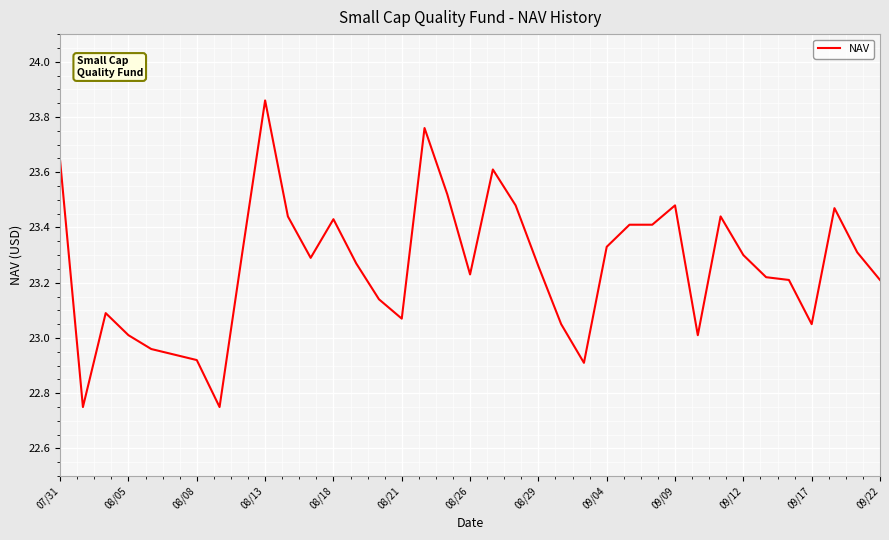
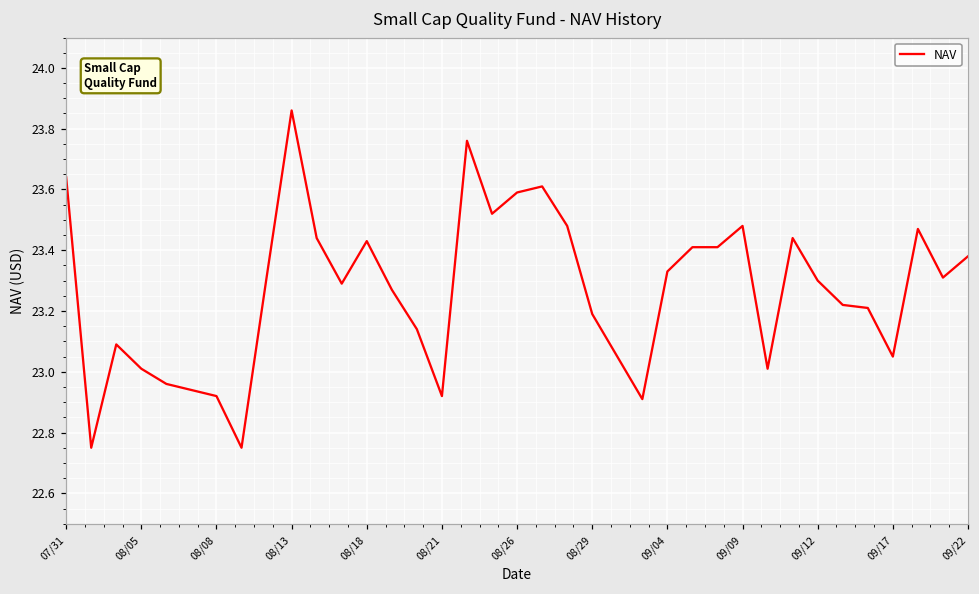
08/21: 23.07 -> 22.92
08/26: 23.23 -> 23.59
08/29: 23.26 -> 23.19
09/22: 23.21 -> 23.38
